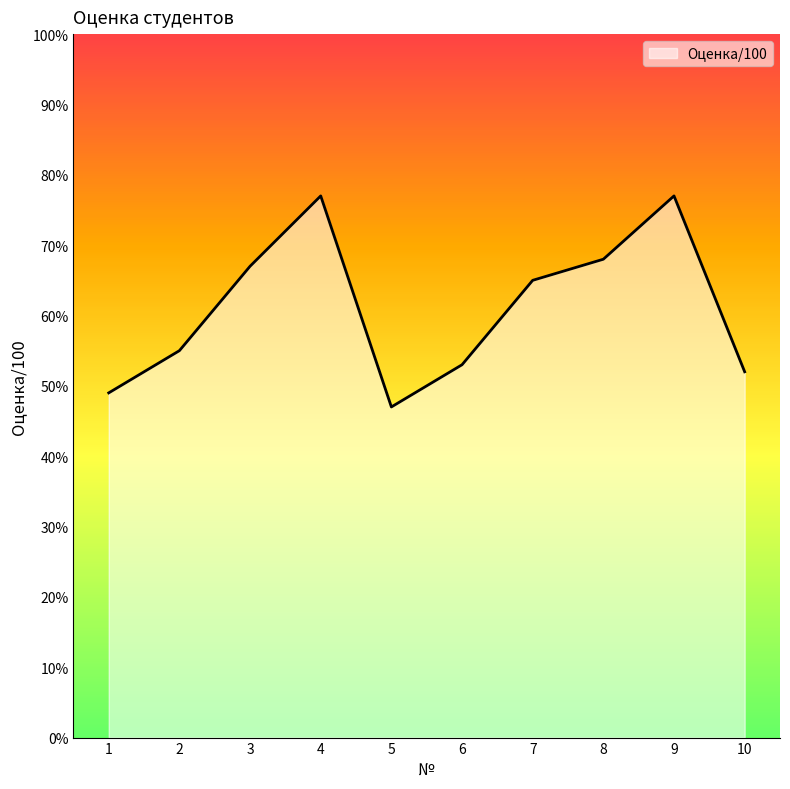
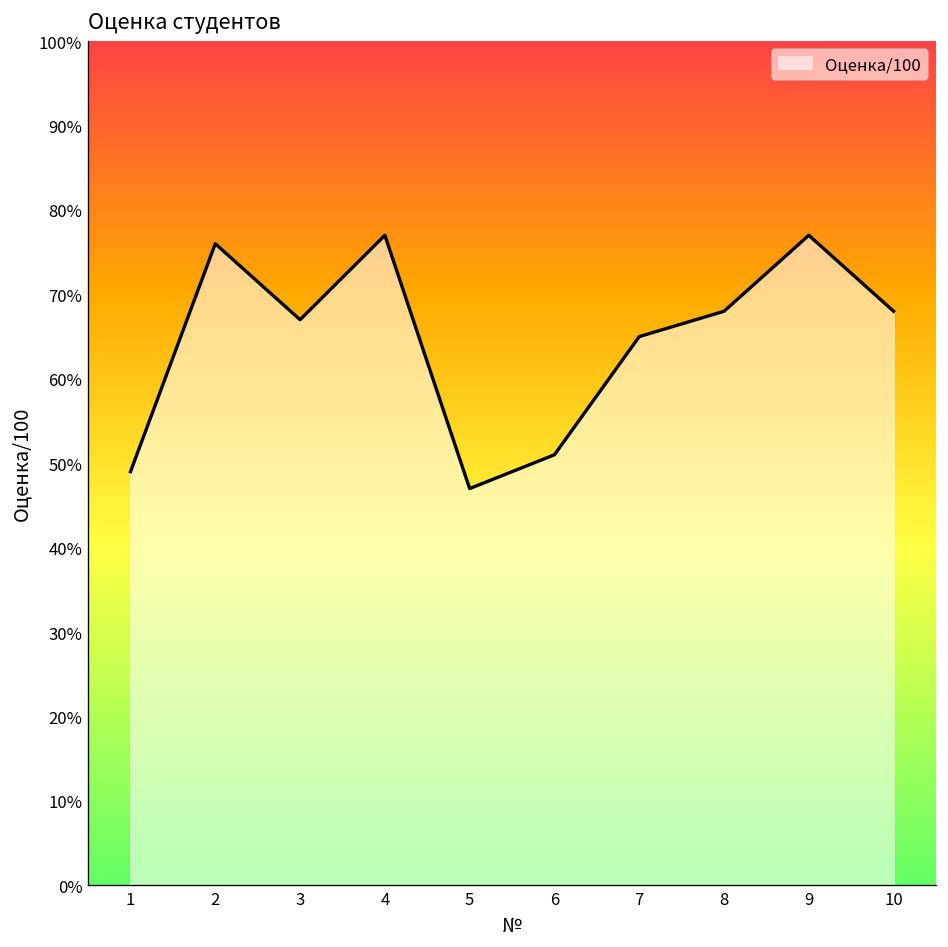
2: 55% -> 76%
6: 53% -> 51%
10: 52% -> 68%
